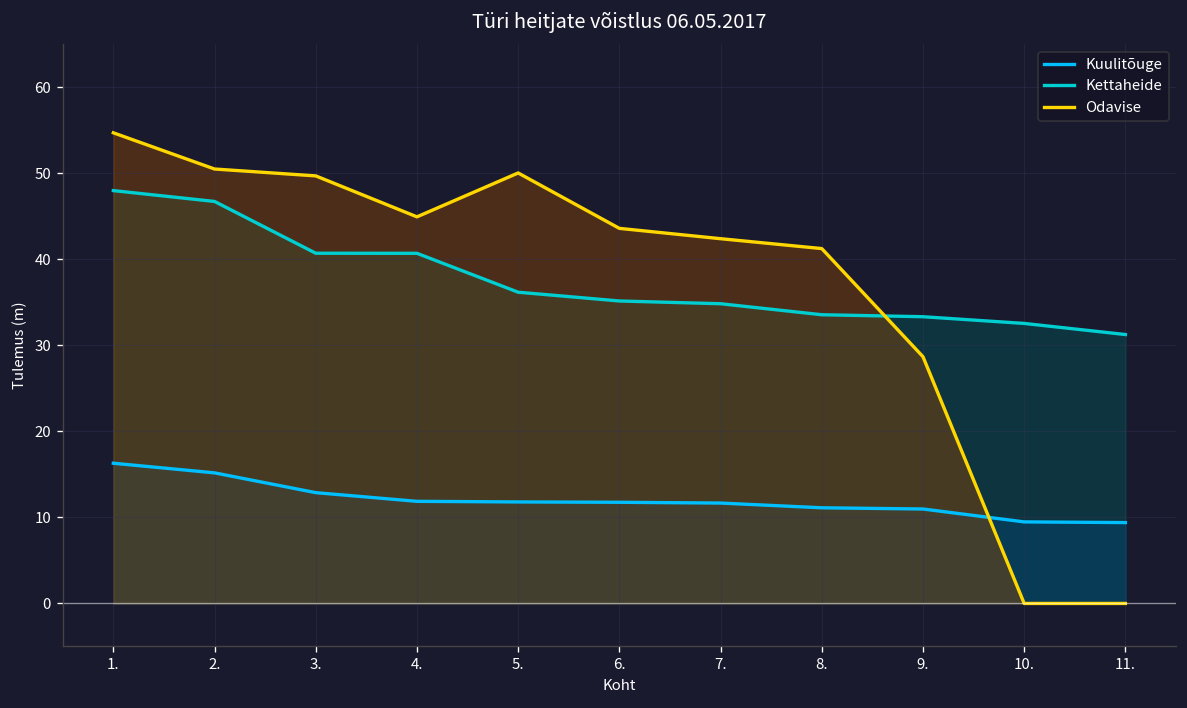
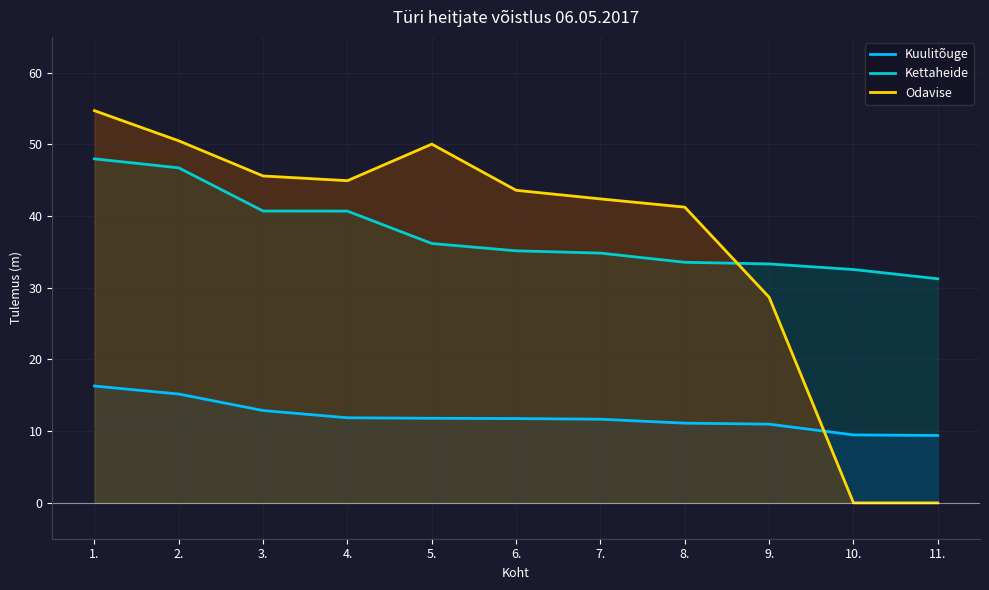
Odavise, 3.: 50 -> 46
